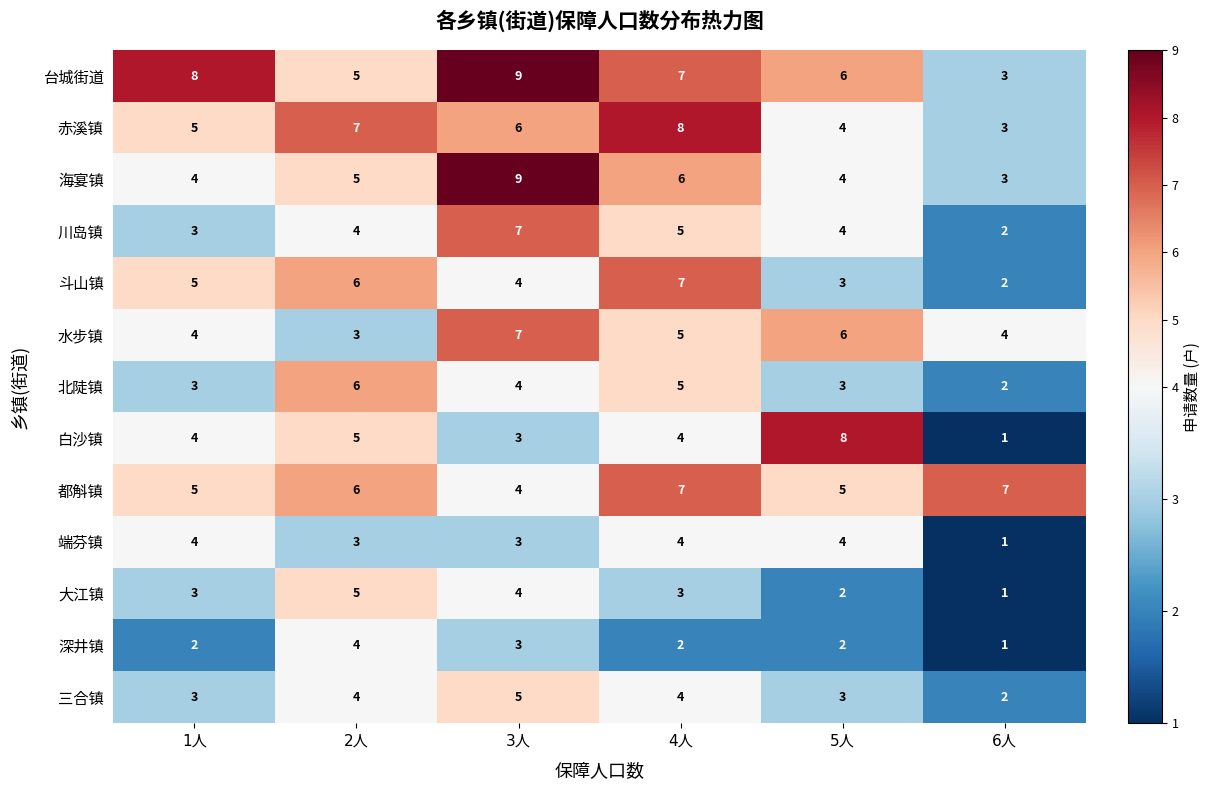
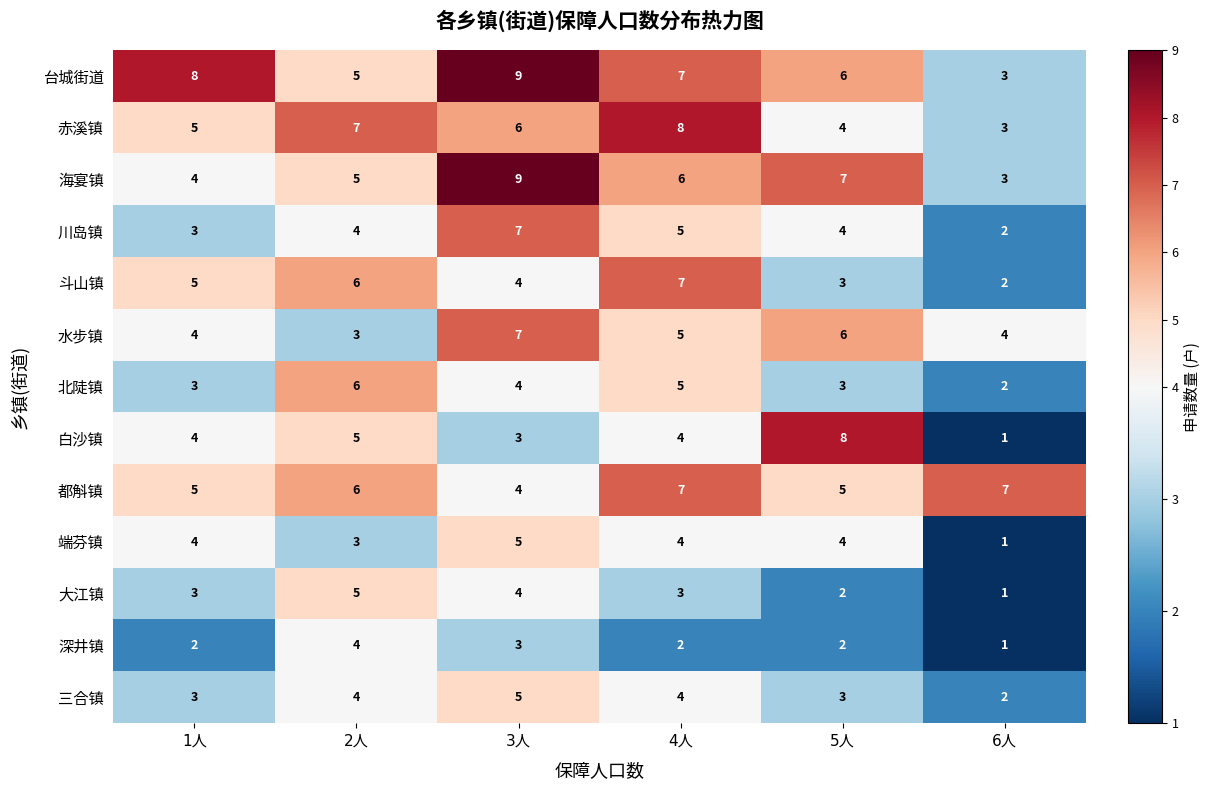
海宴镇, 5人: 4 -> 7
端芬镇, 3人: 3 -> 5
